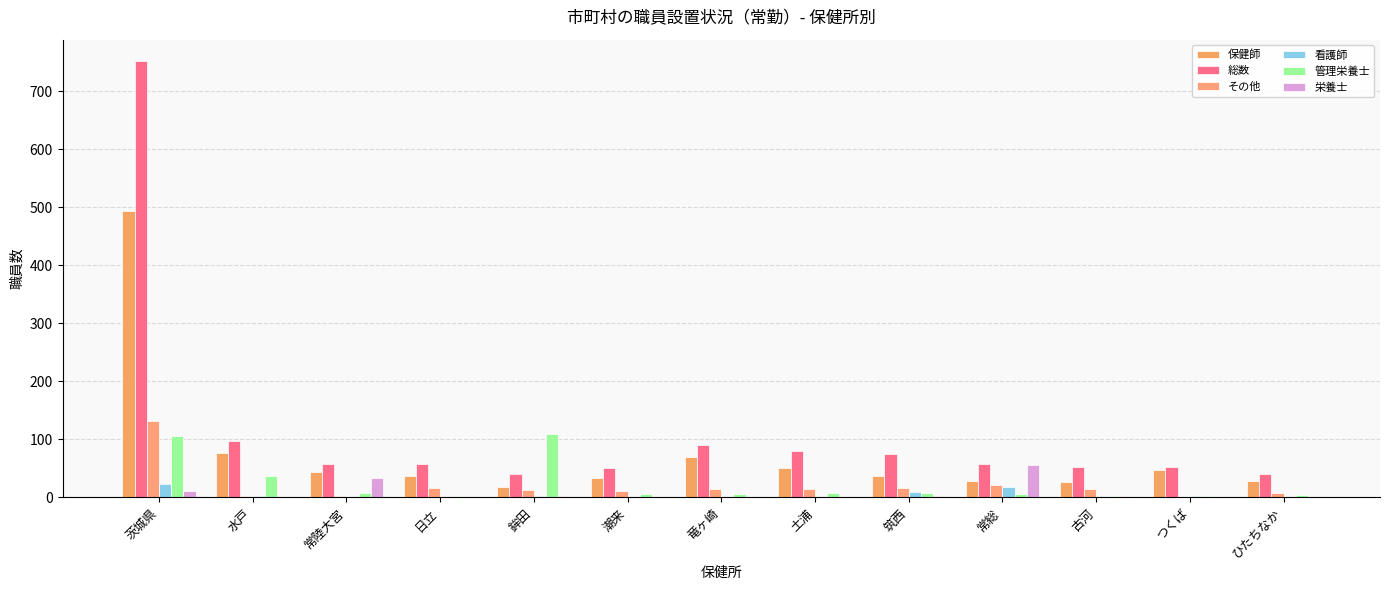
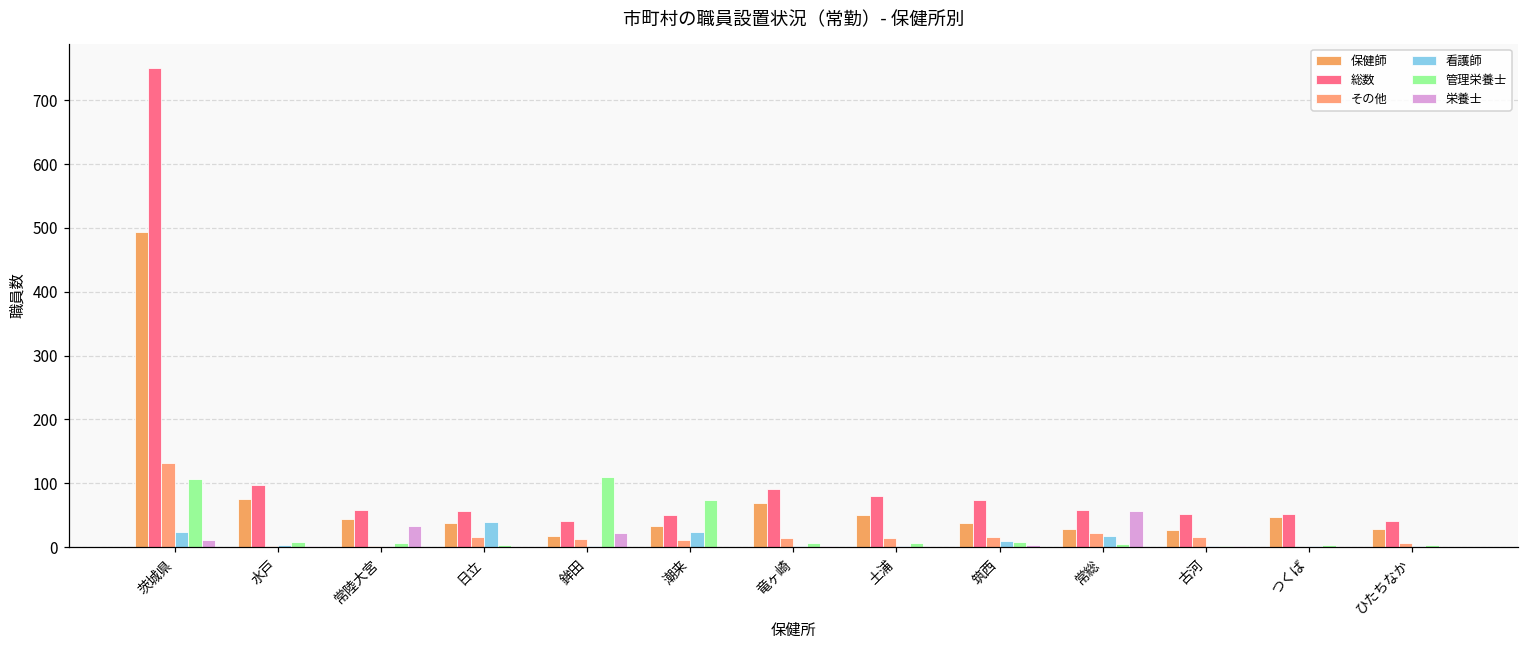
管理栄養士, 水戸: 40 -> 10
看護師, 日立: 0 -> 40
栄養士, 鉾田: 0 -> 20
看護師, 潮来: 0 -> 20
管理栄養士, 潮来: 10 -> 70
